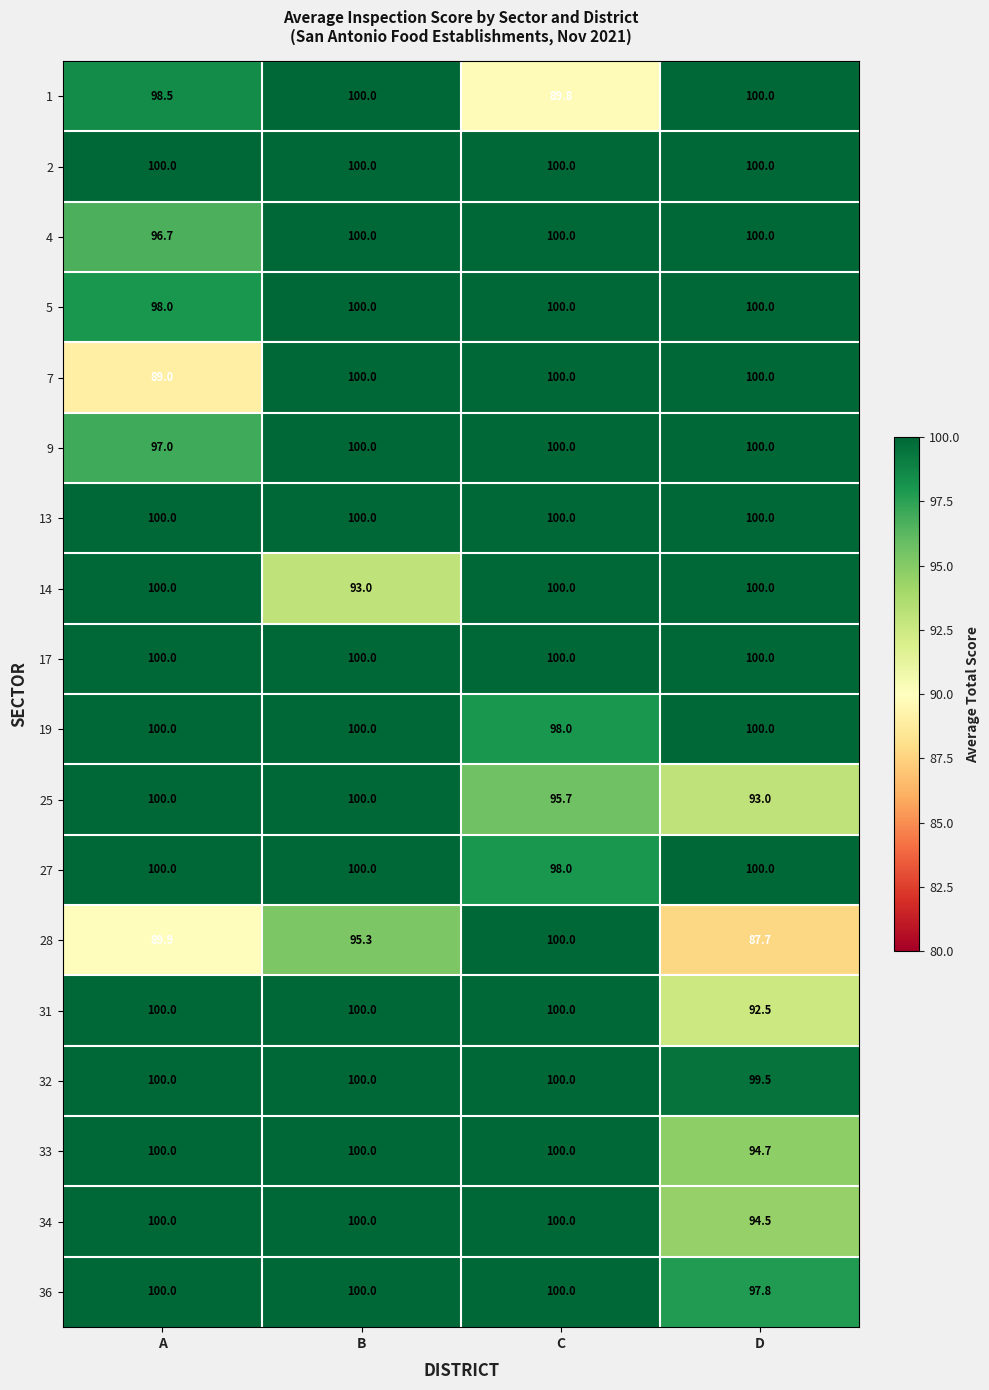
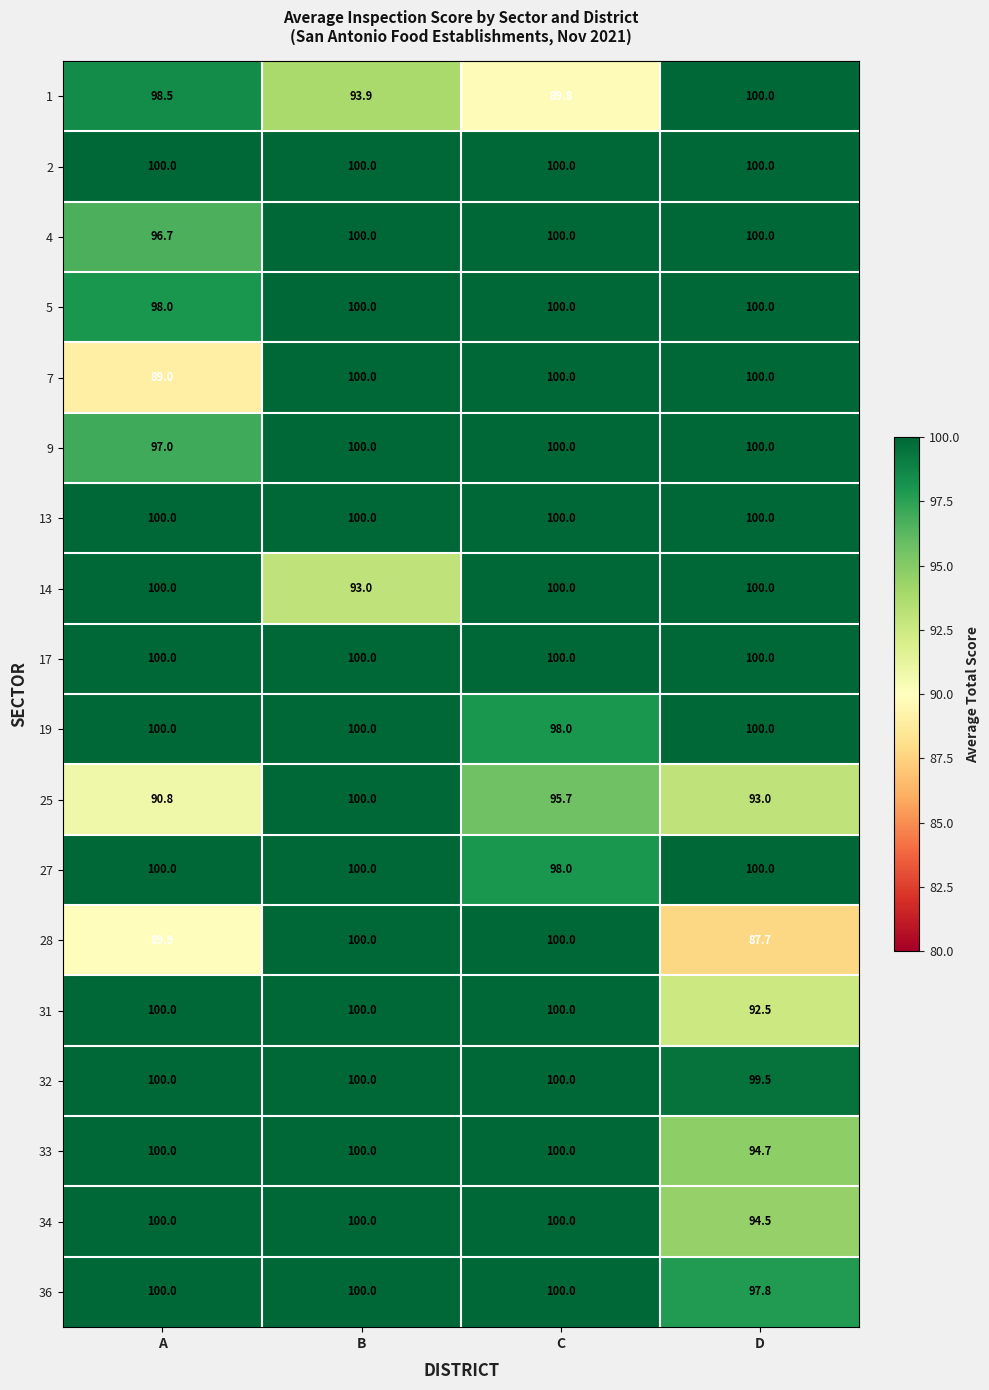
1, B: 100.0 -> 93.9
25, A: 100.0 -> 90.8
28, B: 95.3 -> 100.0
